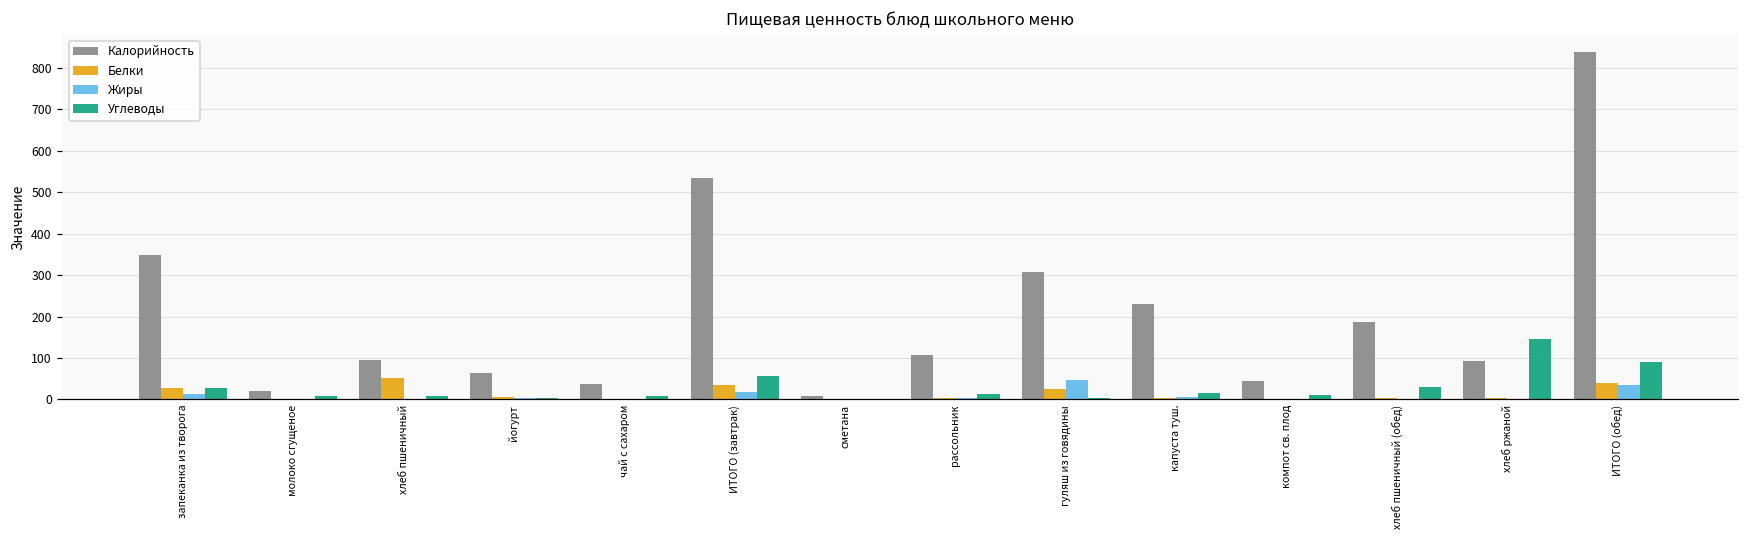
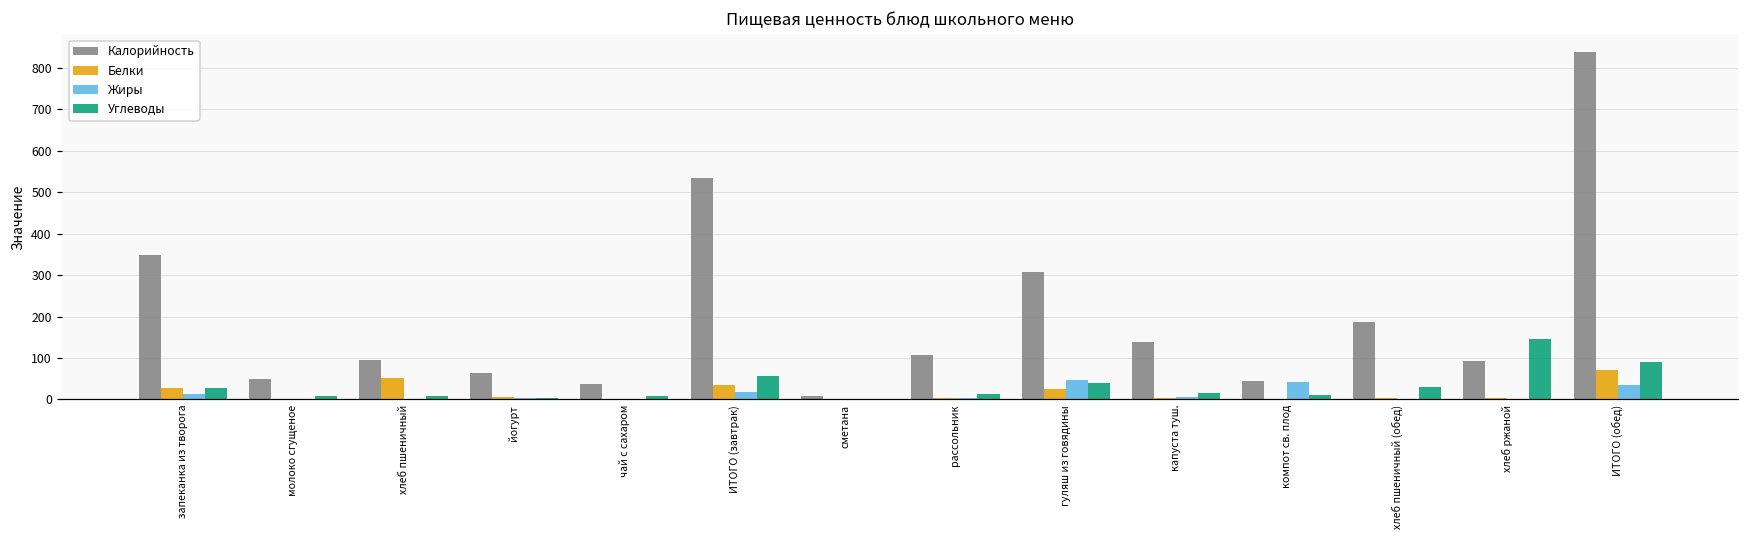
Калорийность, молоко сгущеное: 20 -> 50
Углеводы, гуляш из говядины: 0 -> 40
Калорийность, капуста туш.: 230 -> 140
Жиры, компот св. плод: 0 -> 40
Белки, ИТОГО (обед): 40 -> 70
